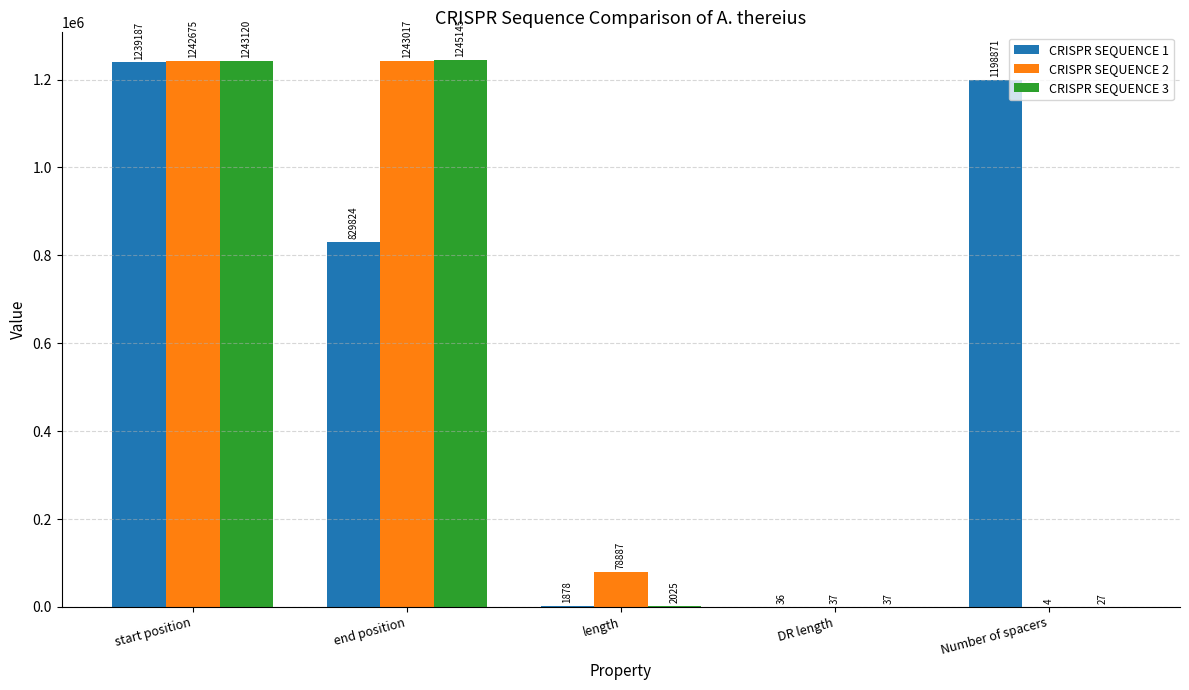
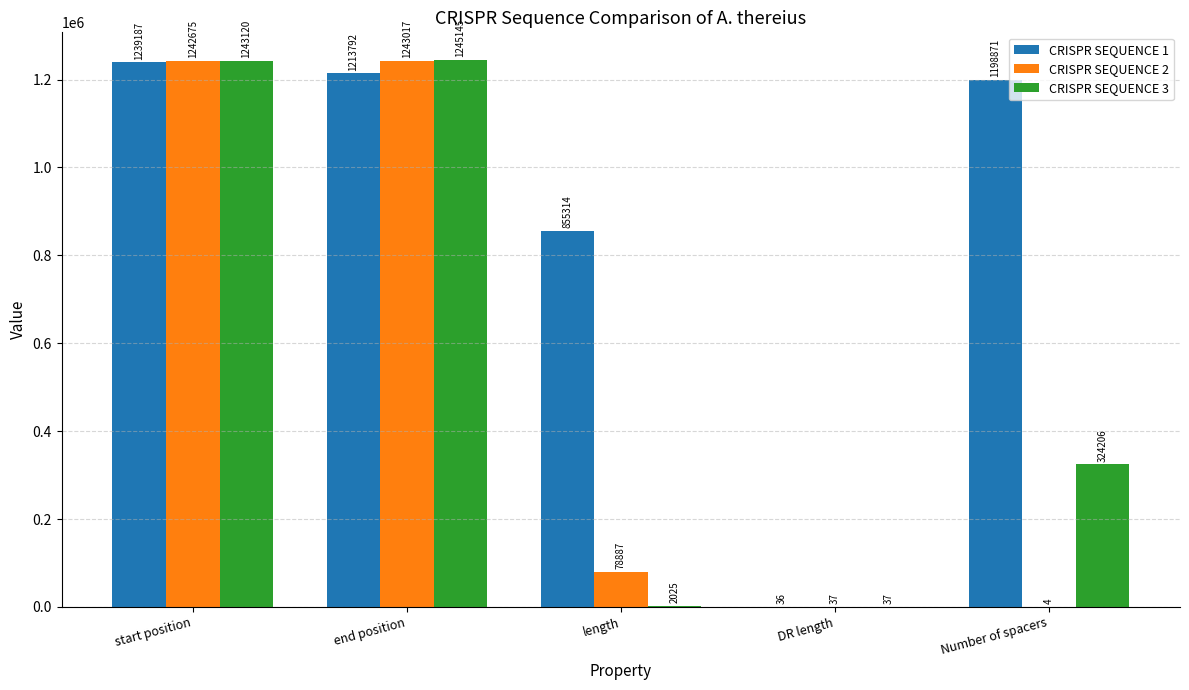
CRISPR SEQUENCE 1, end position: 829824 -> 1213792
CRISPR SEQUENCE 1, length: 1878 -> 855314
CRISPR SEQUENCE 3, Number of spacers: 27 -> 324206
